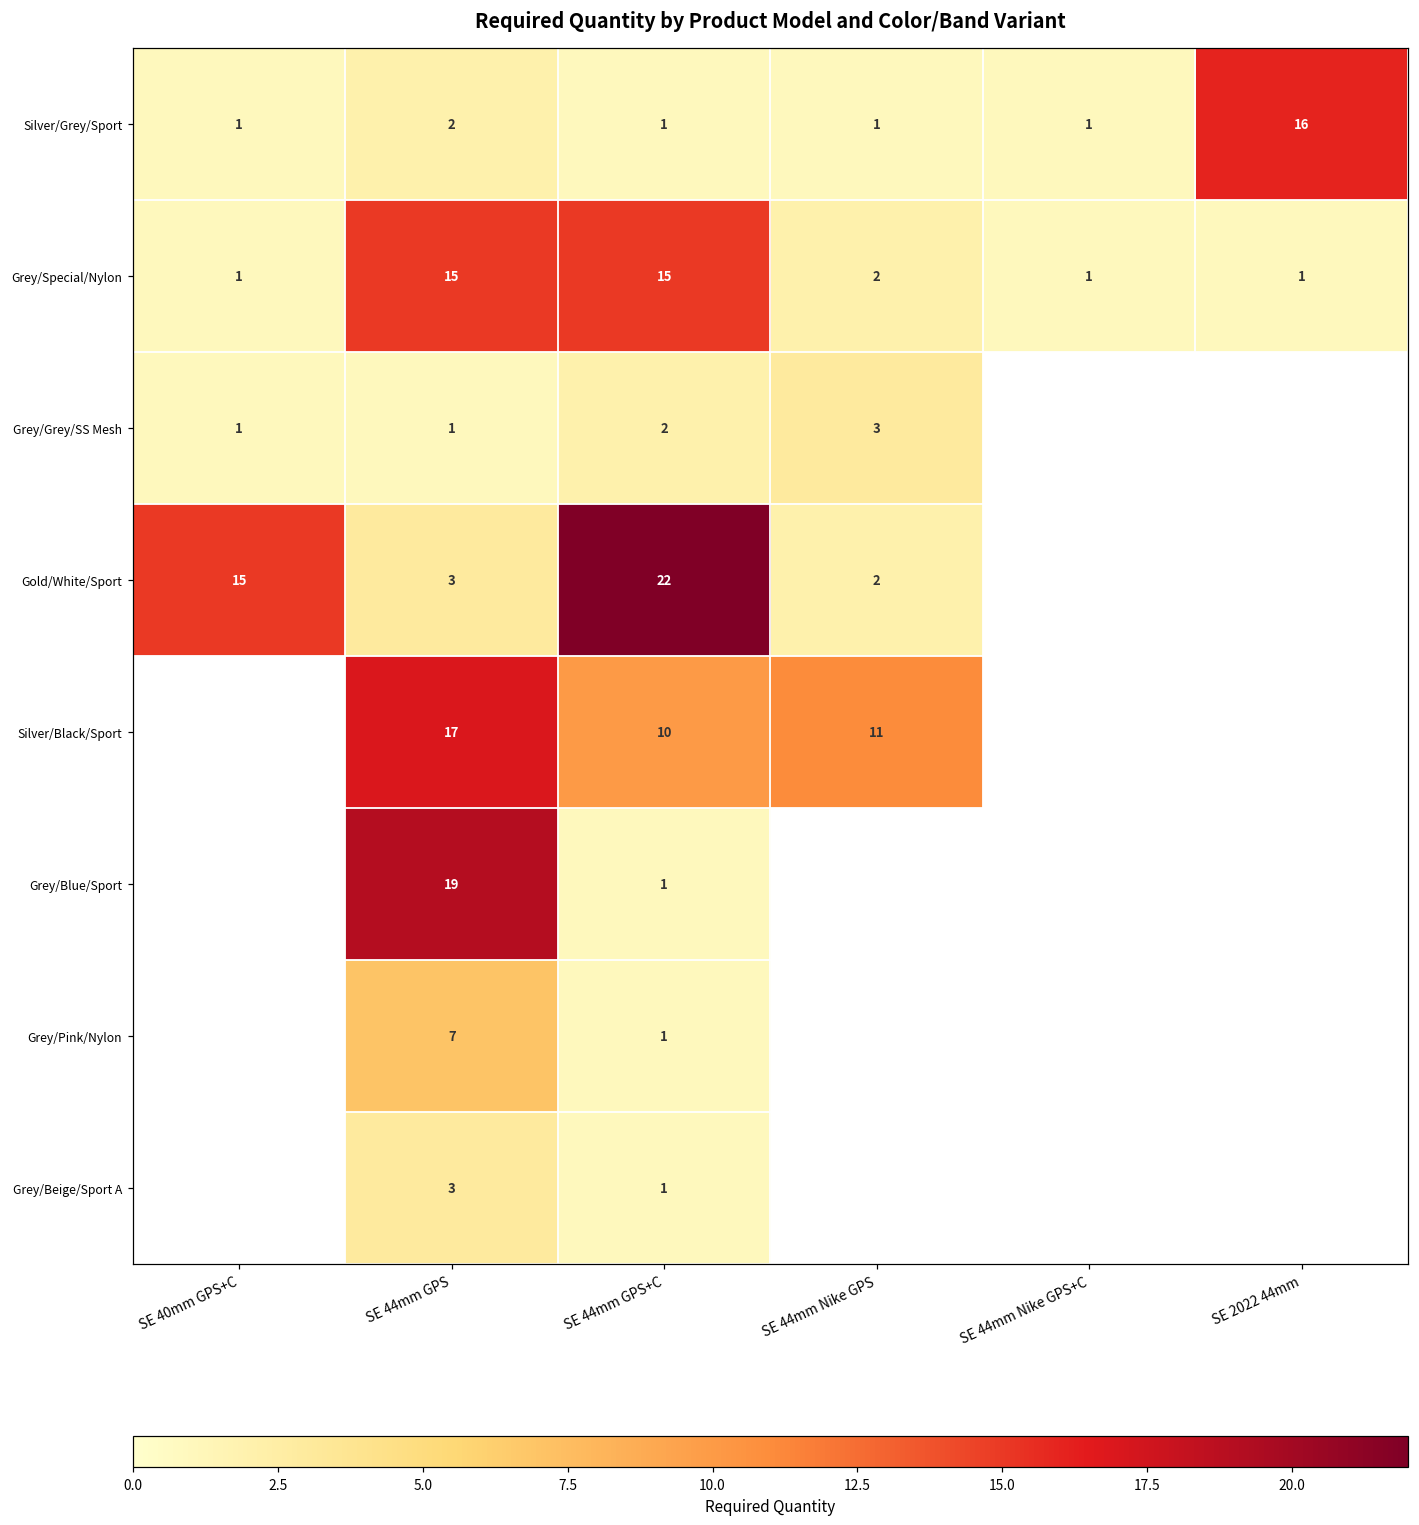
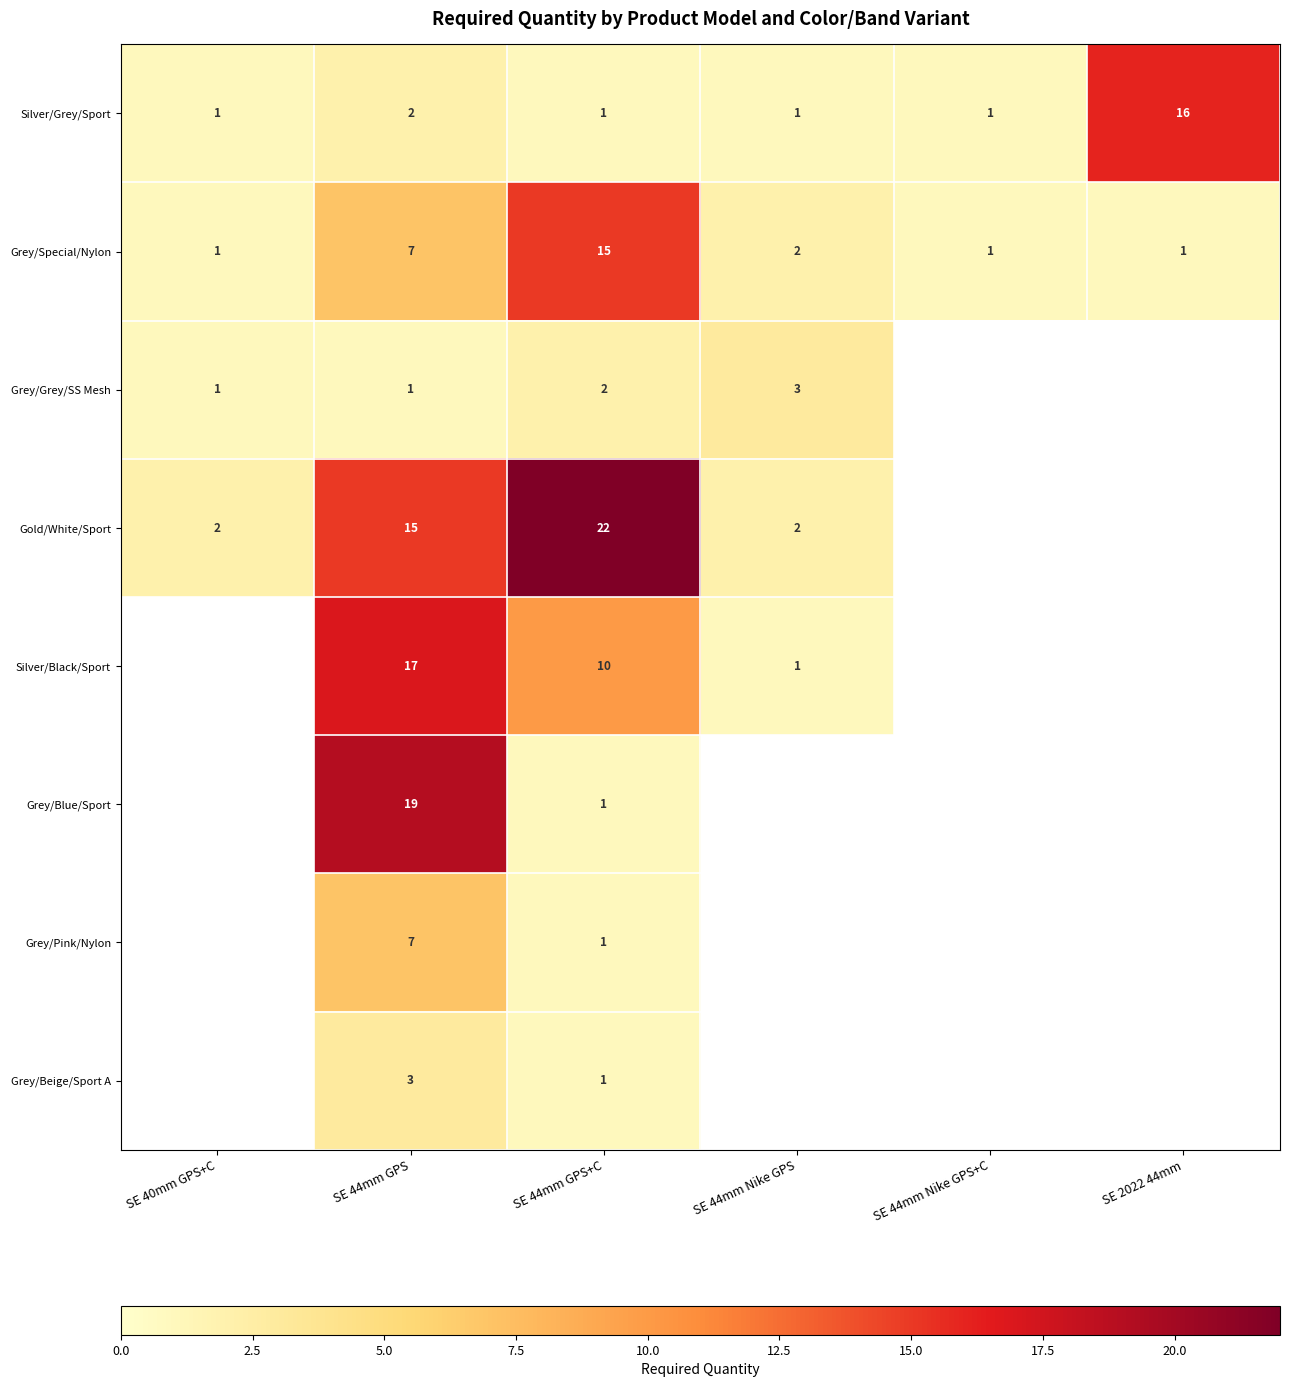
Grey/Special/Nylon, SE 44mm GPS: 15 -> 7
Gold/White/Sport, SE 40mm GPS+C: 15 -> 2
Gold/White/Sport, SE 44mm GPS: 3 -> 15
Silver/Black/Sport, SE 44mm Nike GPS: 11 -> 1
